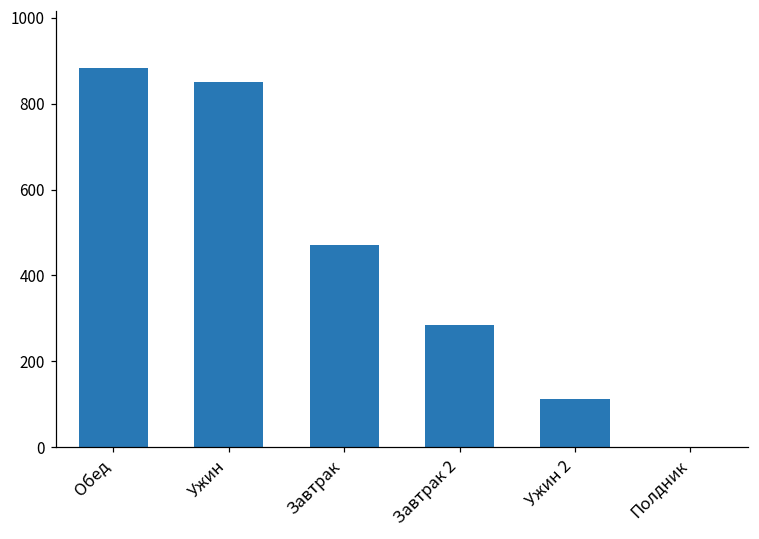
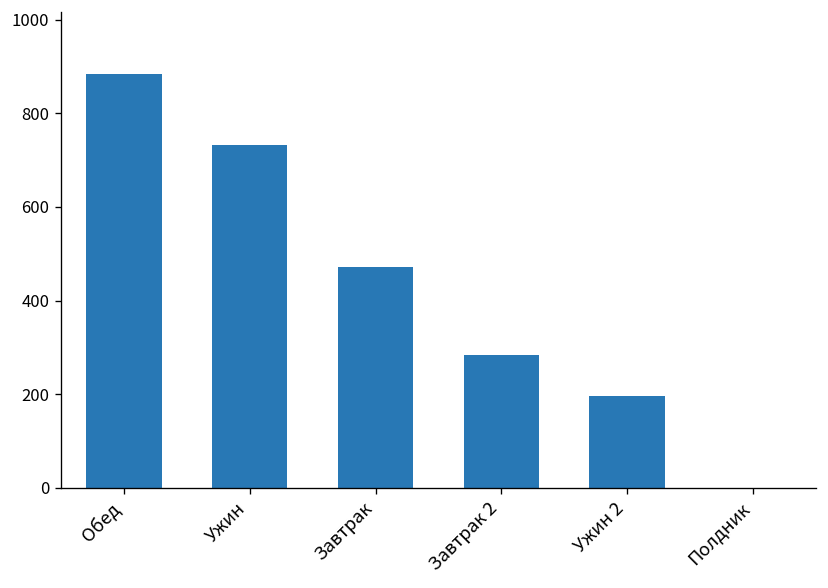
Ужин: 850 -> 730
Ужин 2: 110 -> 200
